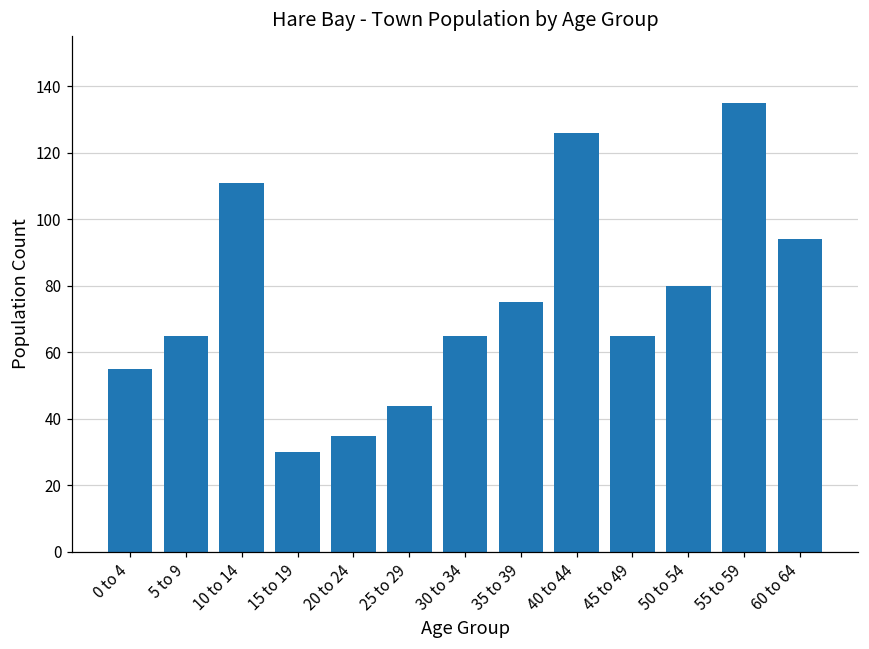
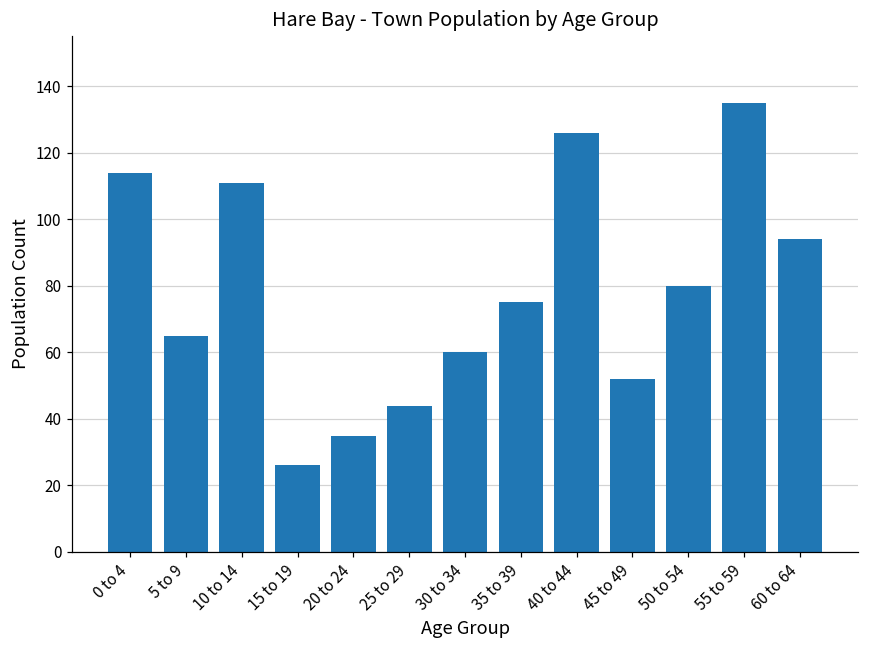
0 to 4: 55 -> 114
15 to 19: 30 -> 26
30 to 34: 65 -> 60
45 to 49: 65 -> 52
